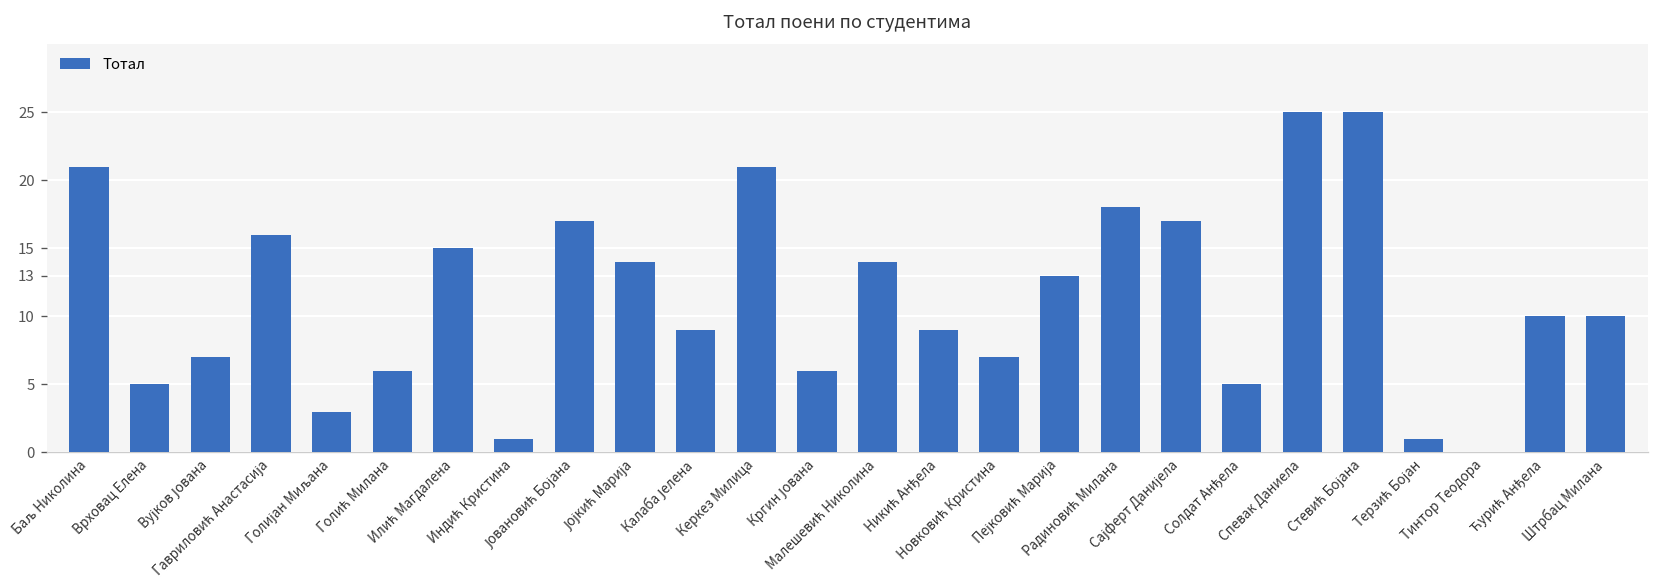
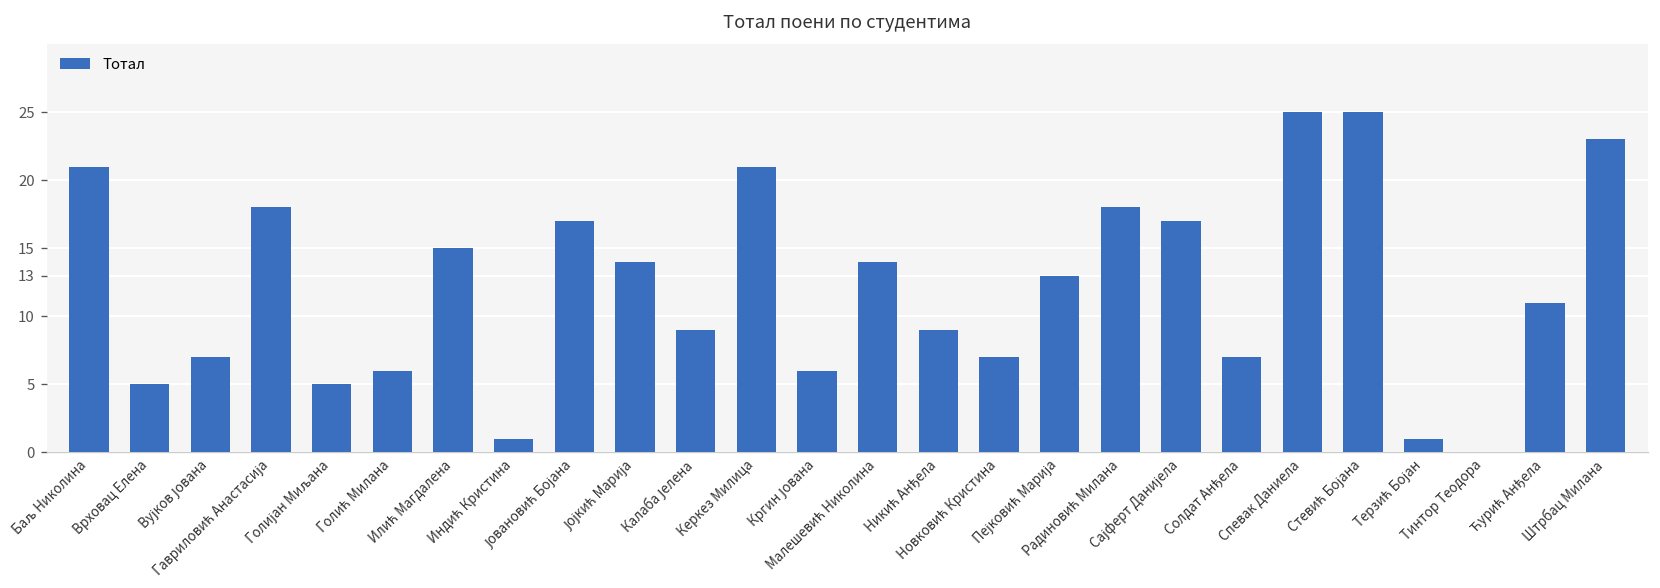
Гавриловић Анастасија: 16 -> 18
Голијан Миљана: 3 -> 5
Солдат Анђела: 5 -> 7
Ћурић Анђела: 10 -> 11
Штрбац Милана: 10 -> 23
